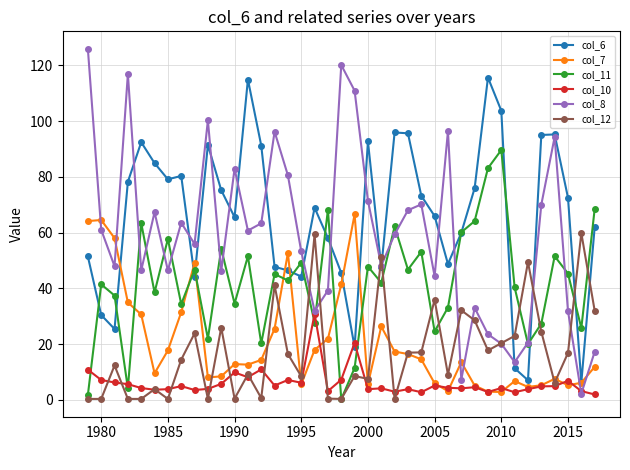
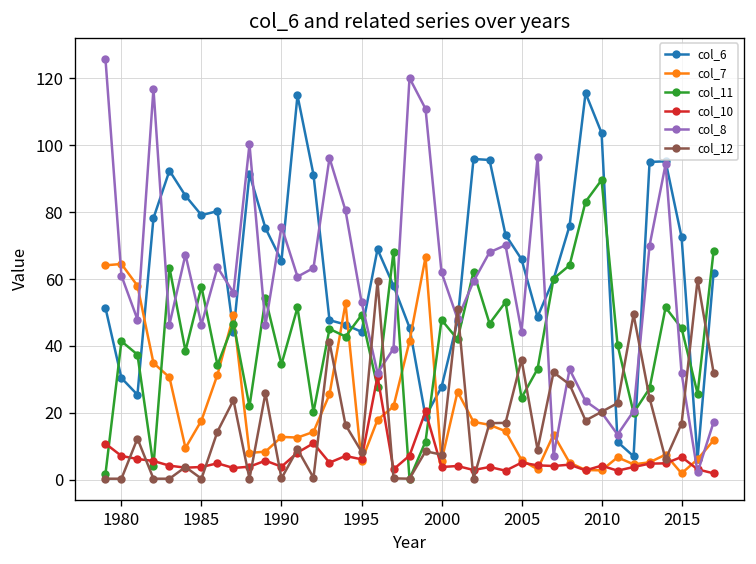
col_10, 1990: 10 -> 4
col_8, 1990: 83 -> 76
col_6, 2000: 93 -> 28
col_8, 2000: 71 -> 62
col_7, 2015: 5 -> 2
